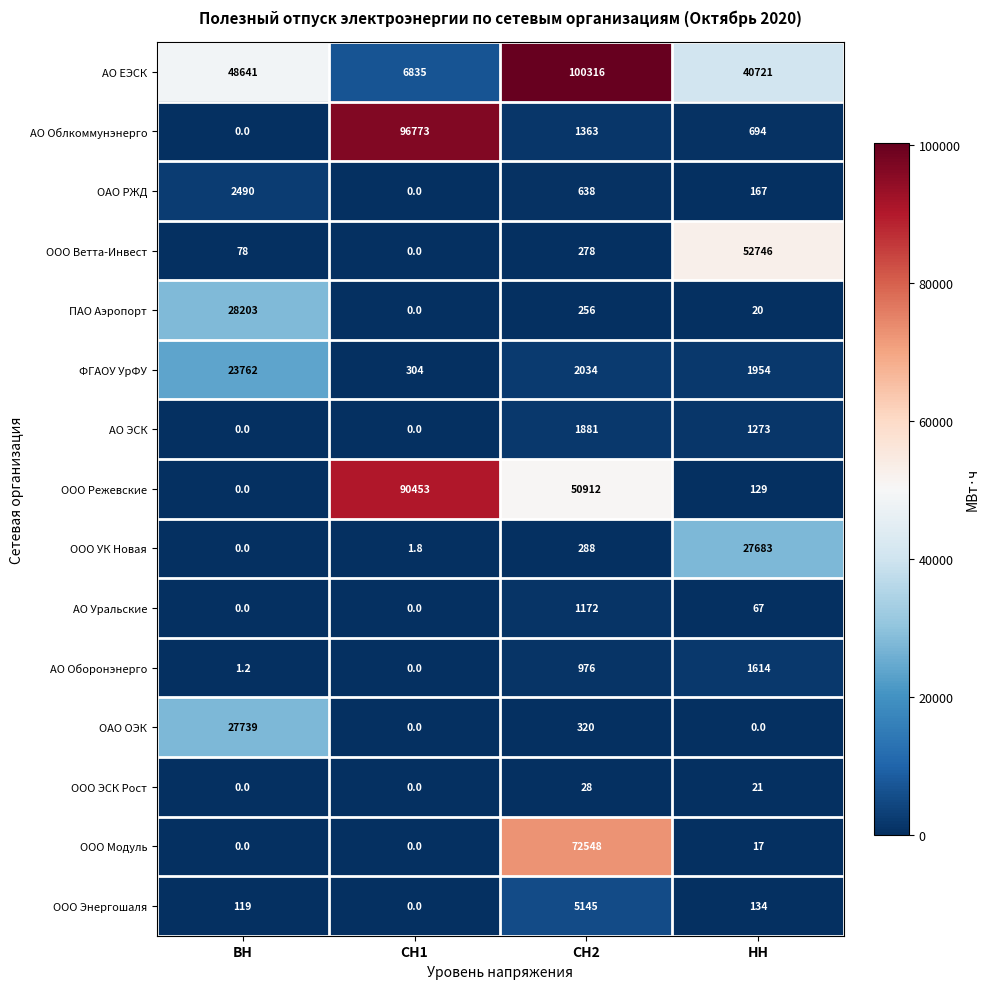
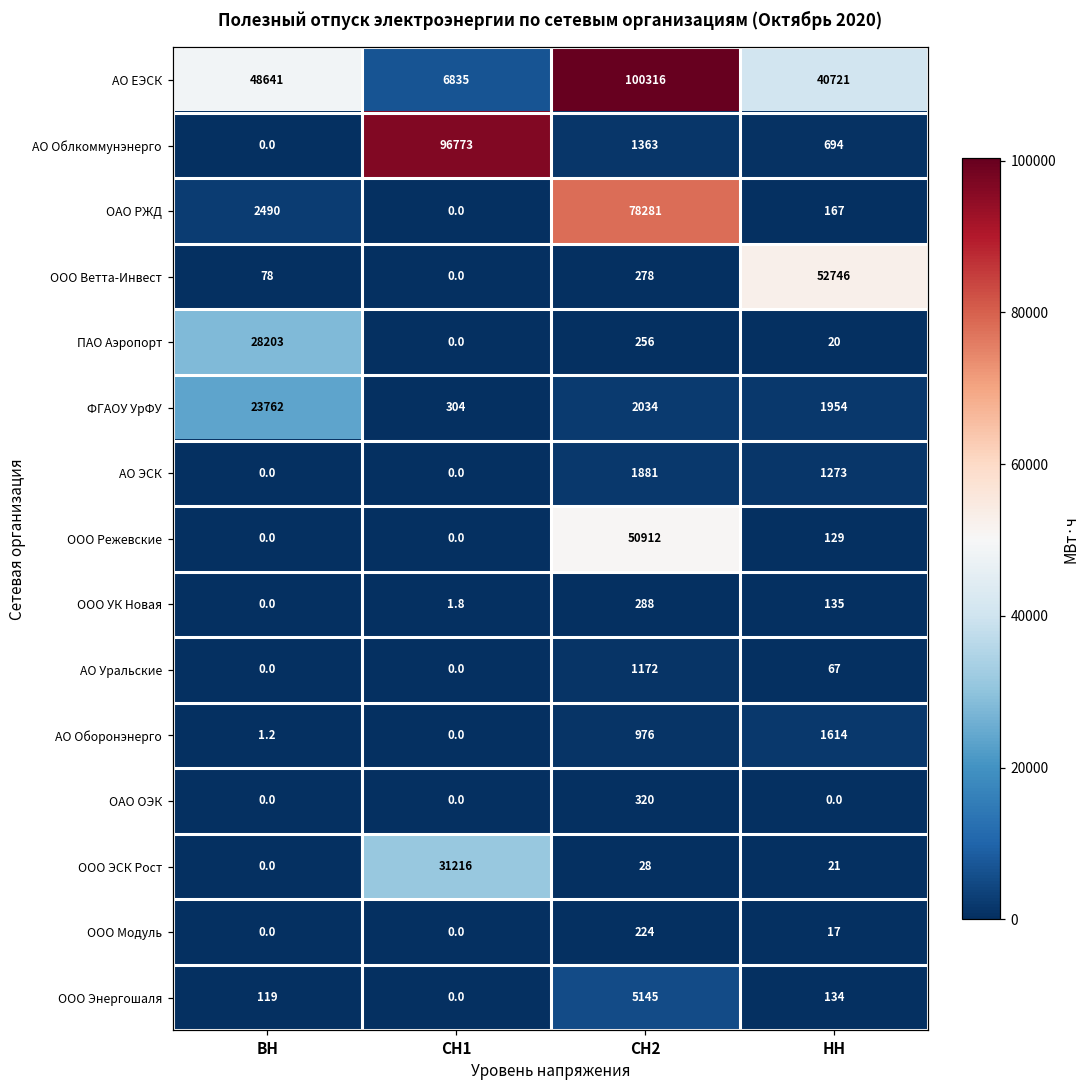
ОАО РЖД, СН2: 638 -> 78281
ООО Режевские, СН1: 90453 -> 0.0
ООО УК Новая, НН: 27683 -> 135
ОАО ОЭК, ВН: 27739 -> 0.0
ООО ЭСК Рост, СН1: 0.0 -> 31216
ООО Модуль, СН2: 72548 -> 224
